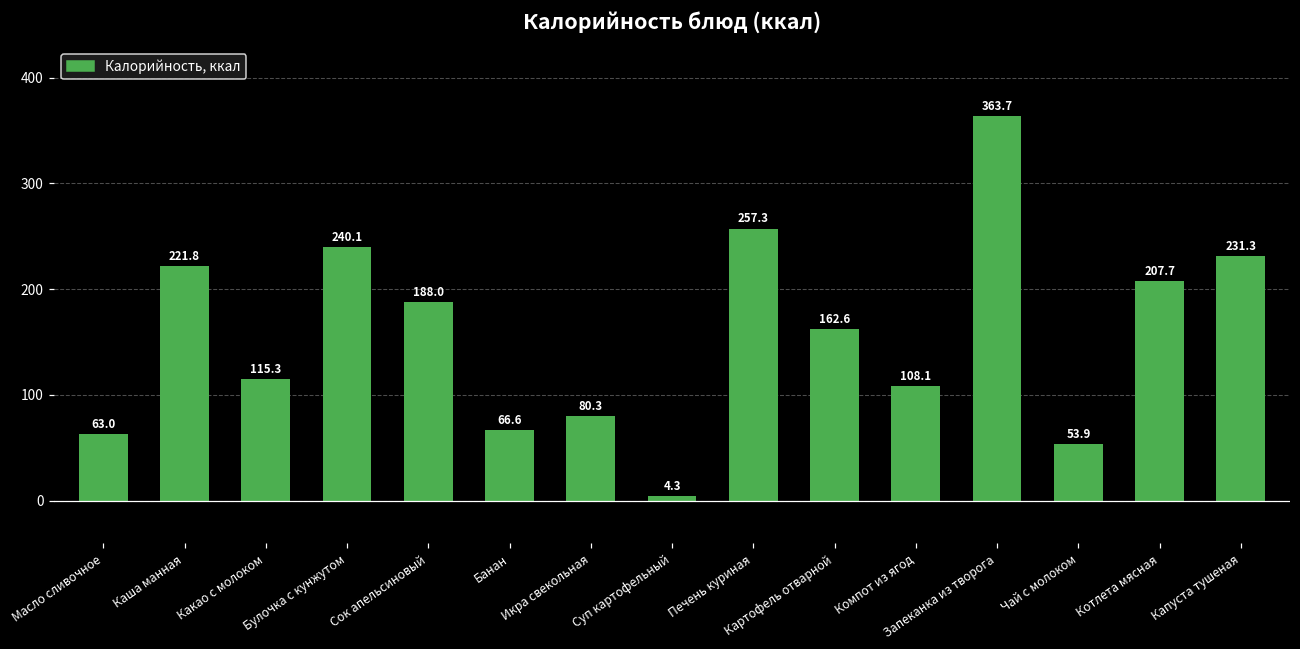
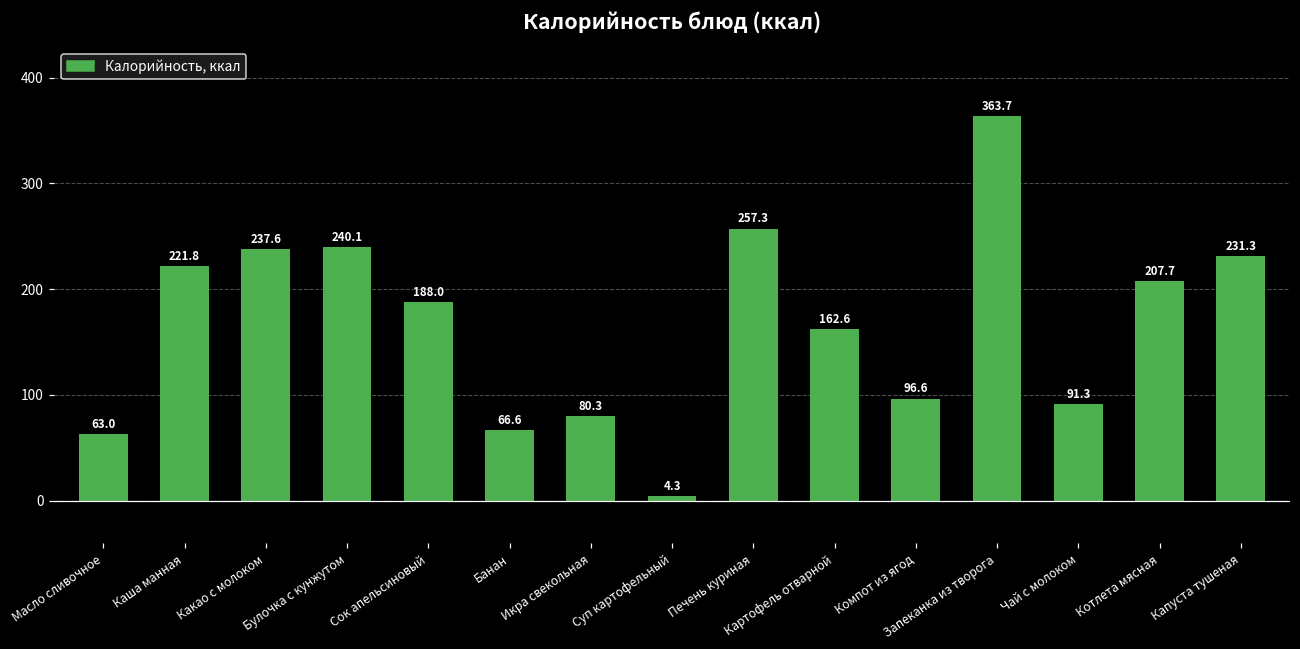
Какао с молоком: 115.3 -> 237.6
Компот из ягод: 108.1 -> 96.6
Чай с молоком: 53.9 -> 91.3
